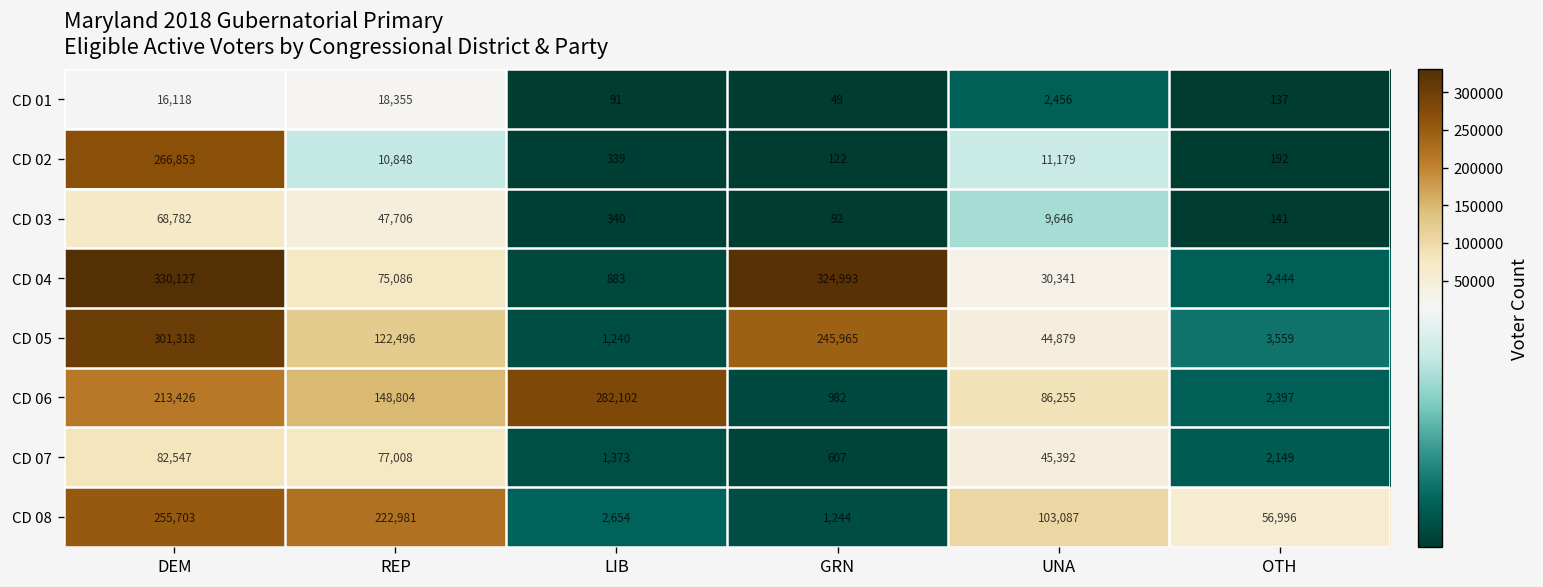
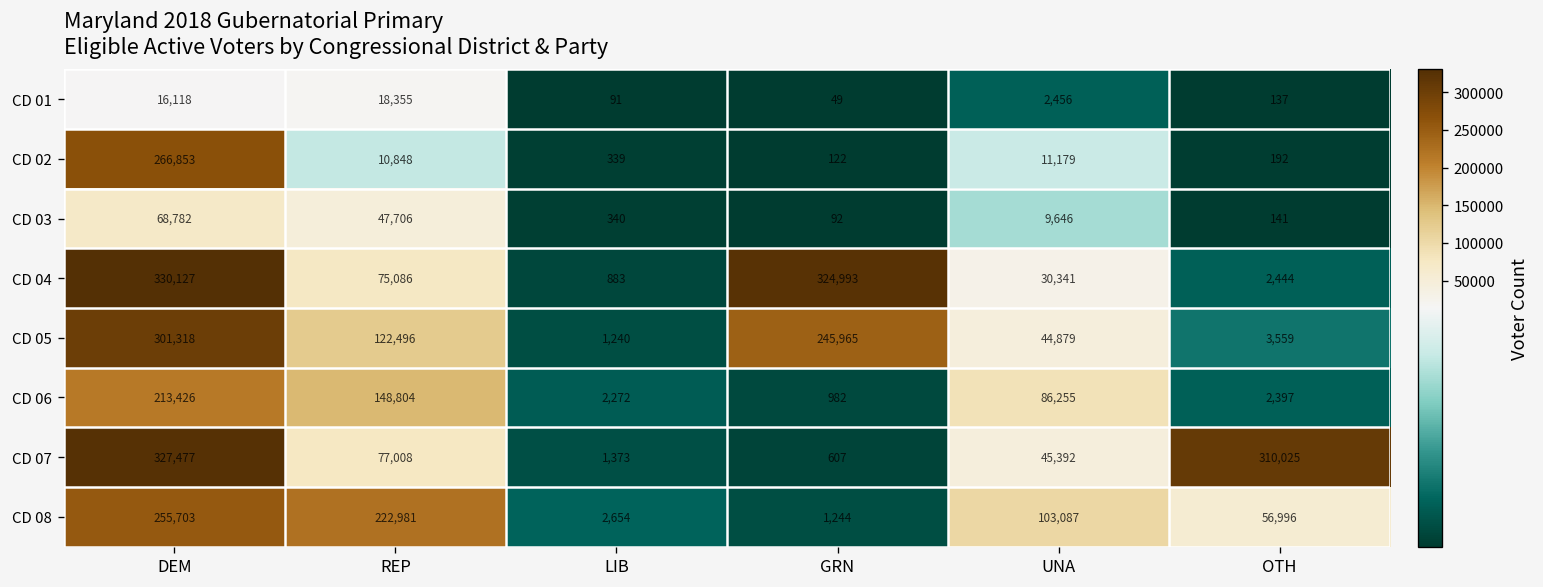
CD 06, LIB: 282,102 -> 2,272
CD 07, DEM: 82,547 -> 327,477
CD 07, OTH: 2,149 -> 310,025
